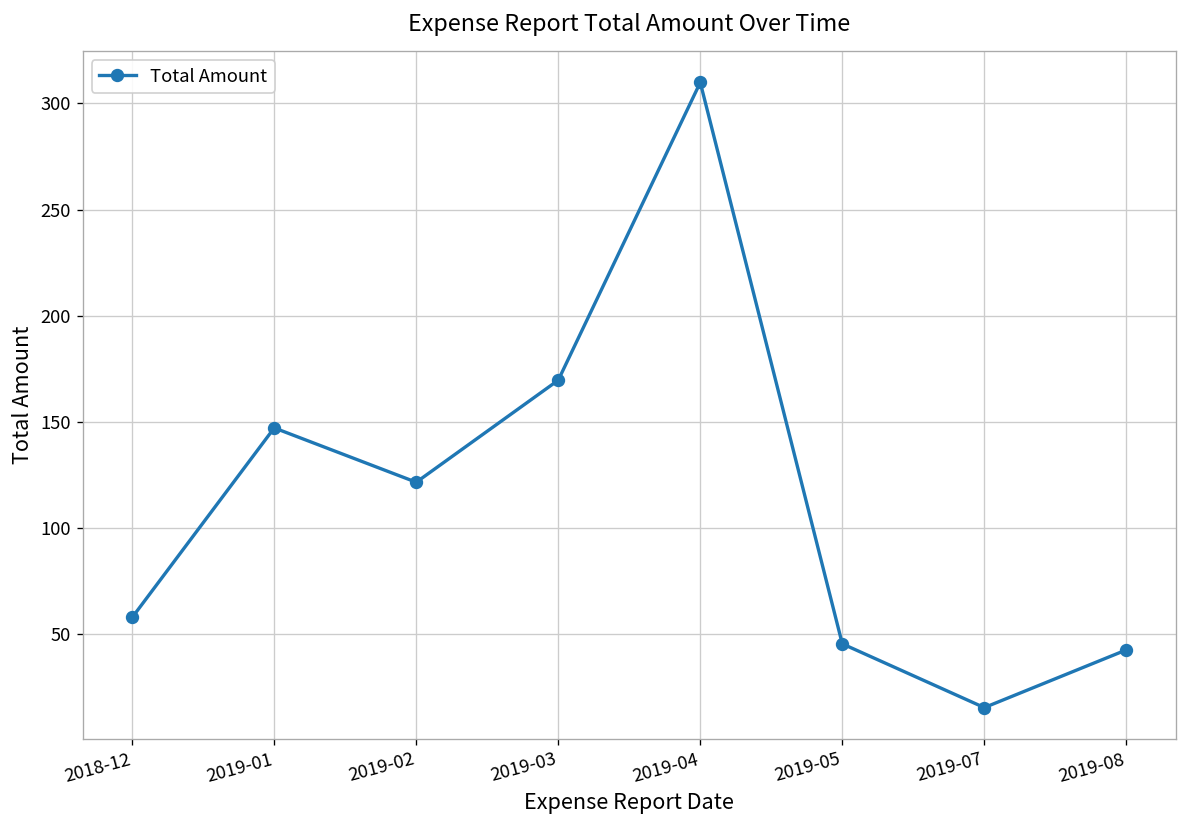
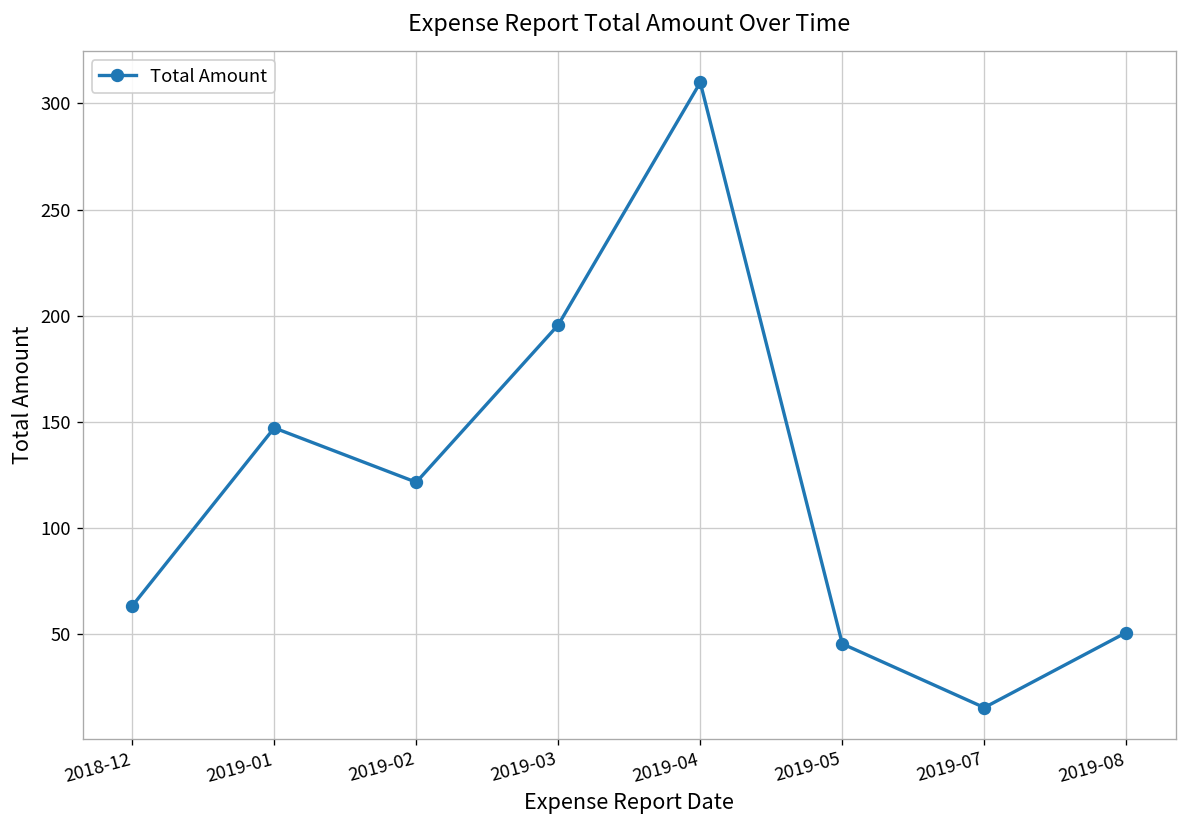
2018-12: 58 -> 63
2019-03: 170 -> 196
2019-08: 42 -> 51
